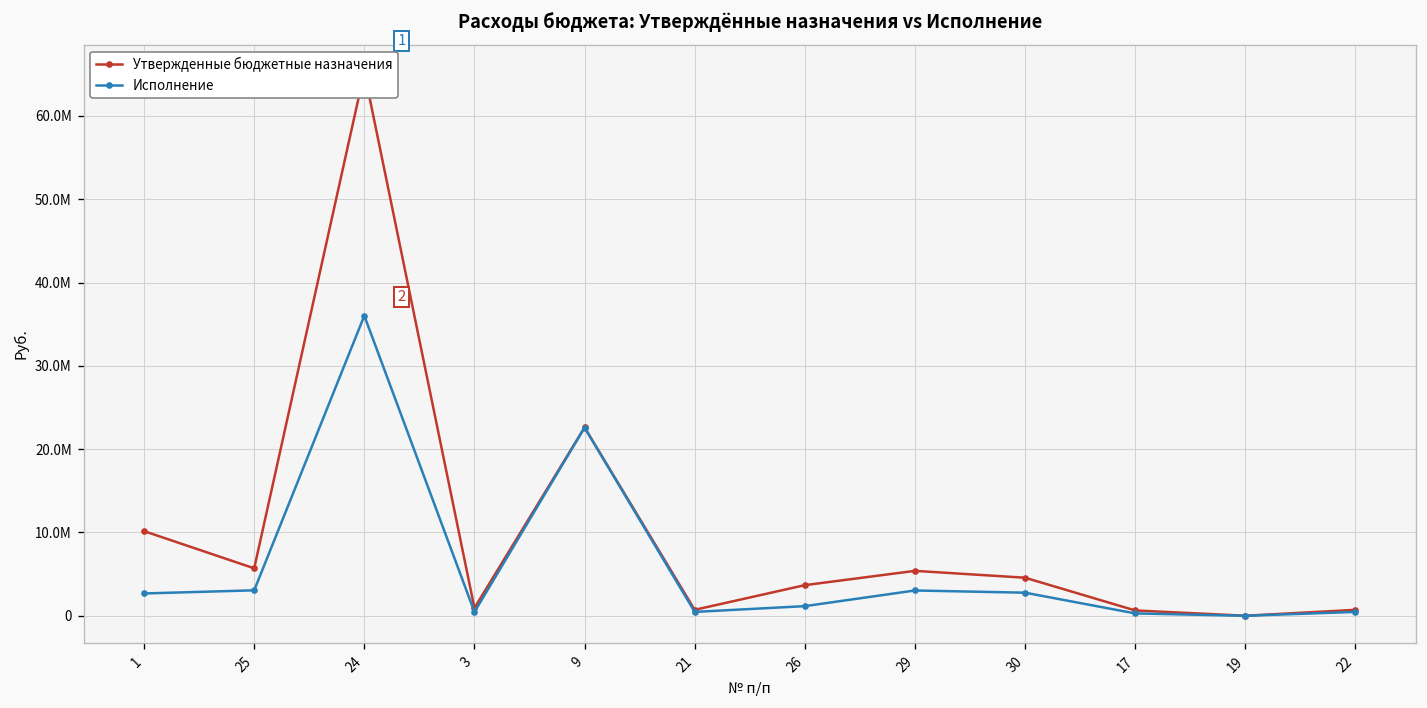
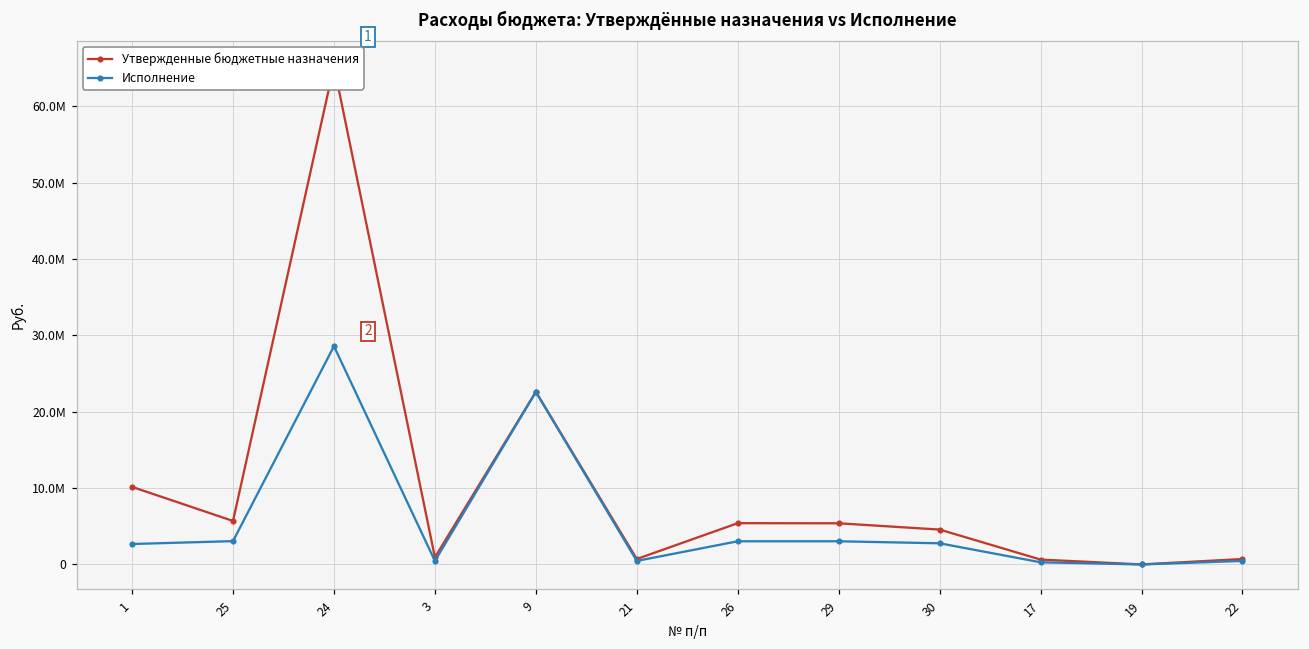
Исполнение, 24: 36М -> 29М
Утвержденные бюджетные назначения, 26: 4М -> 5М
Исполнение, 26: 1М -> 3М
